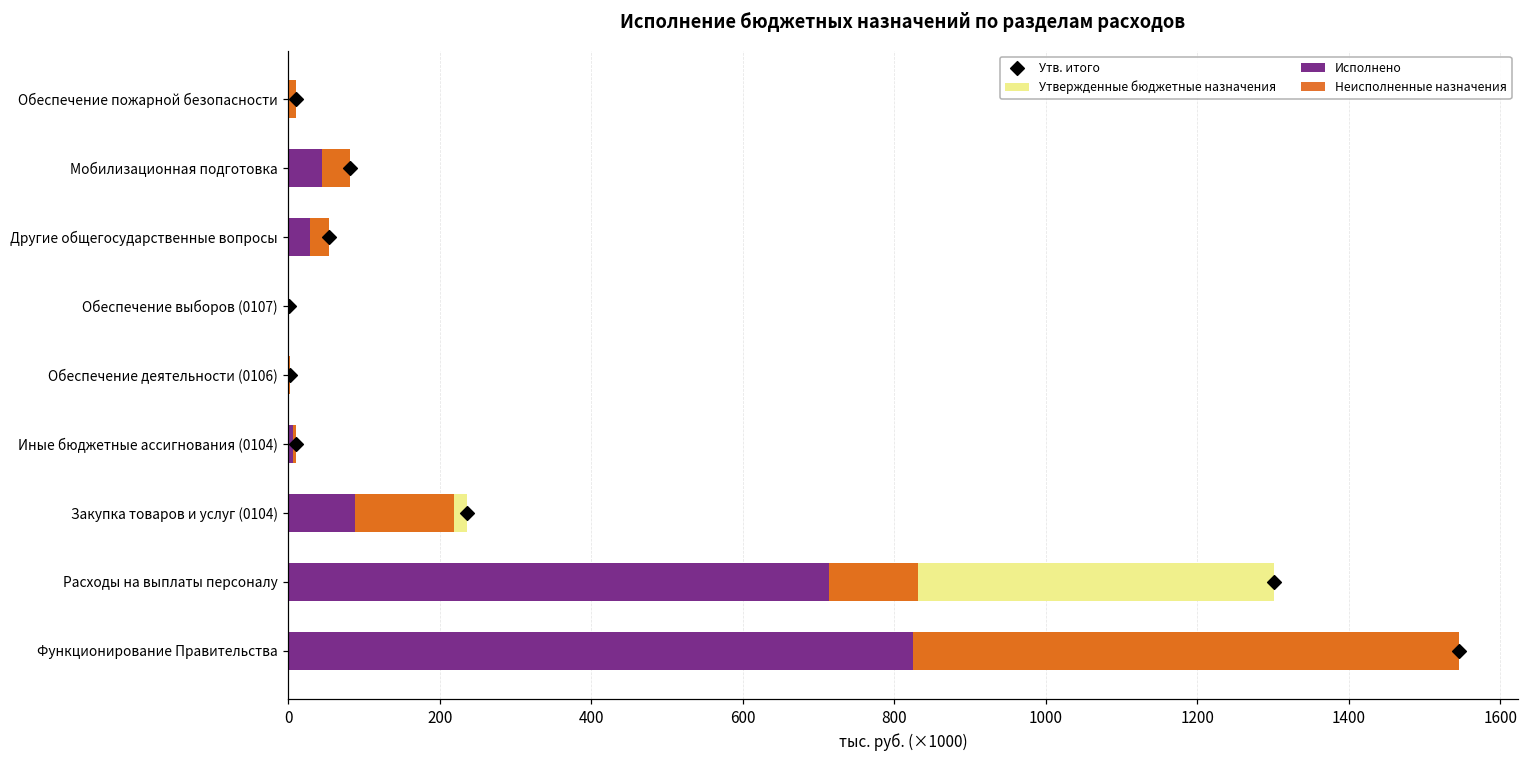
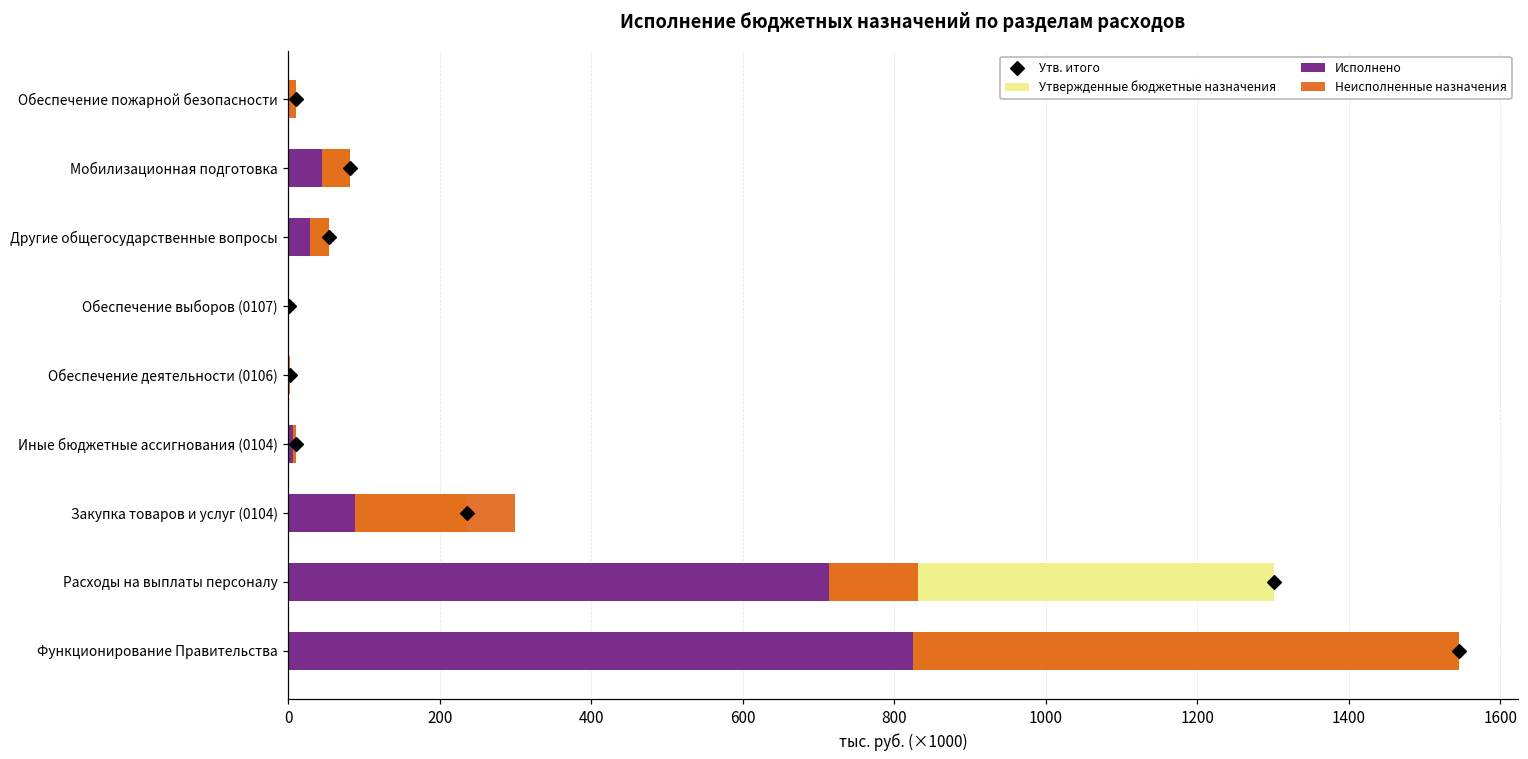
Неисполненные назначения, Закупка товаров и услуг (0104): 130 -> 210
